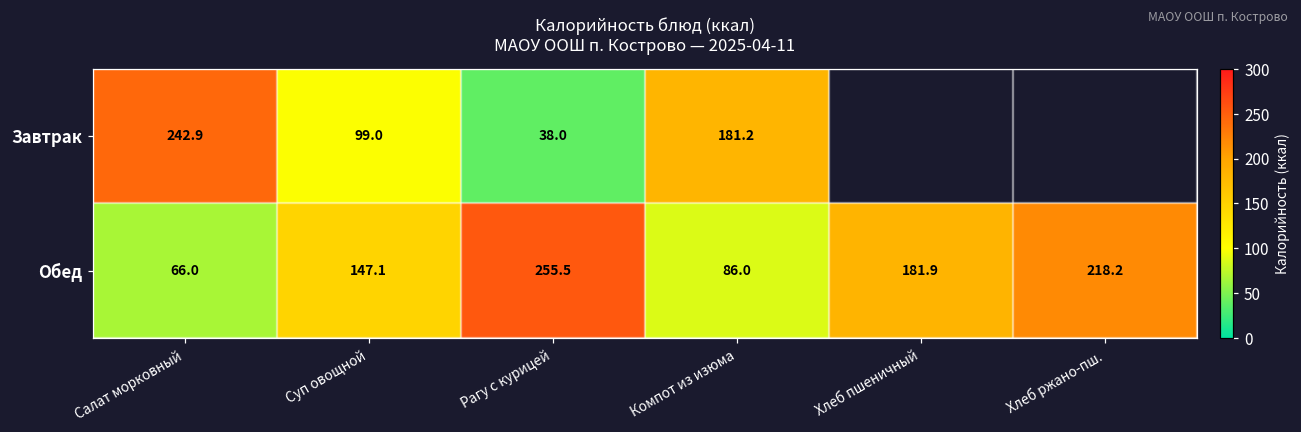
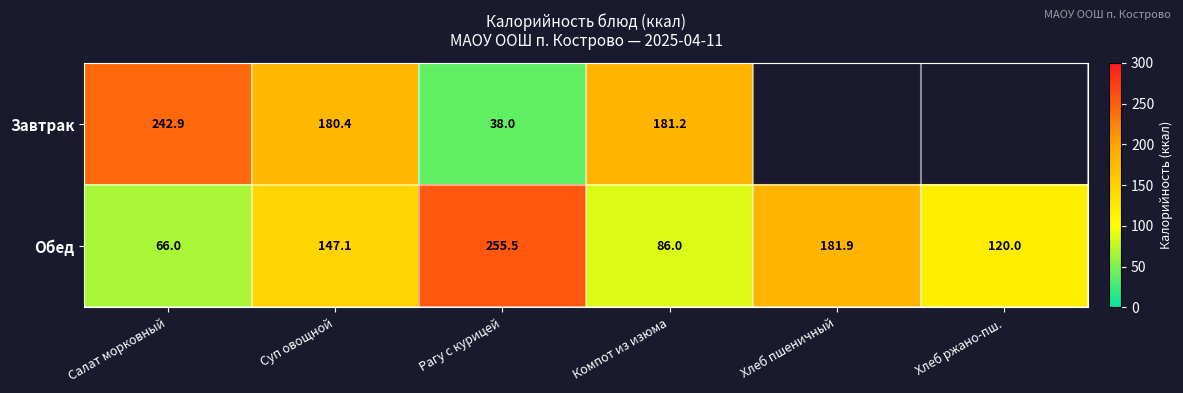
Завтрак, Суп овощной: 99.0 -> 180.4
Обед, Хлеб ржано-пш.: 218.2 -> 120.0
